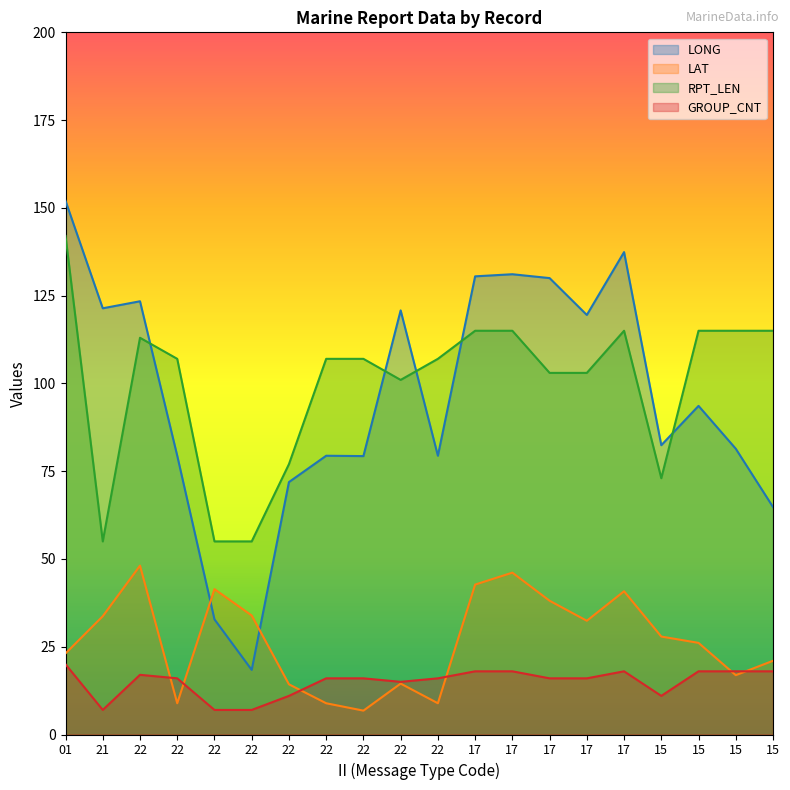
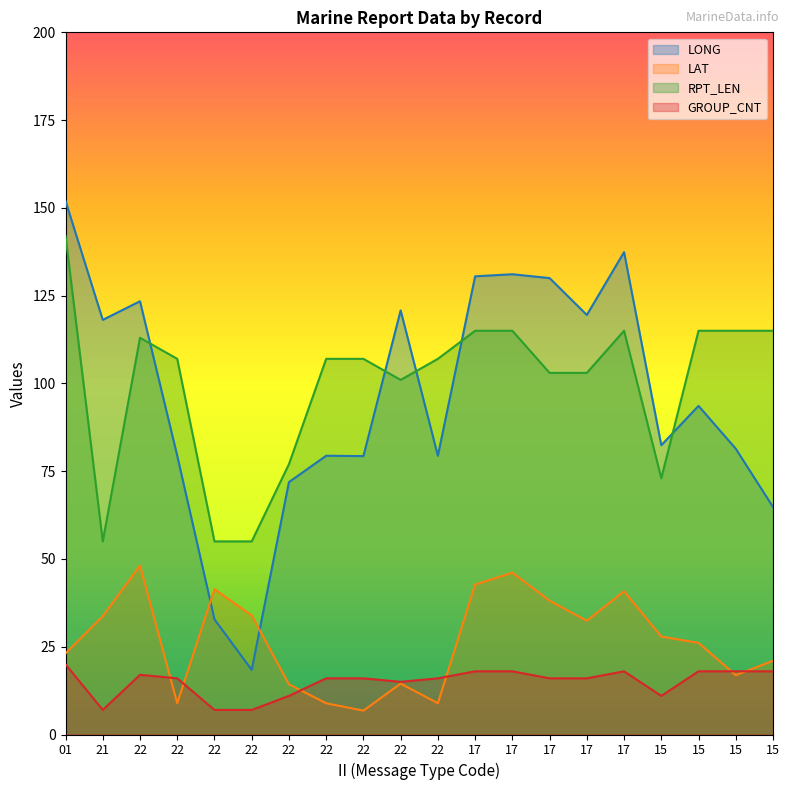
LONG, 21: 121 -> 118
